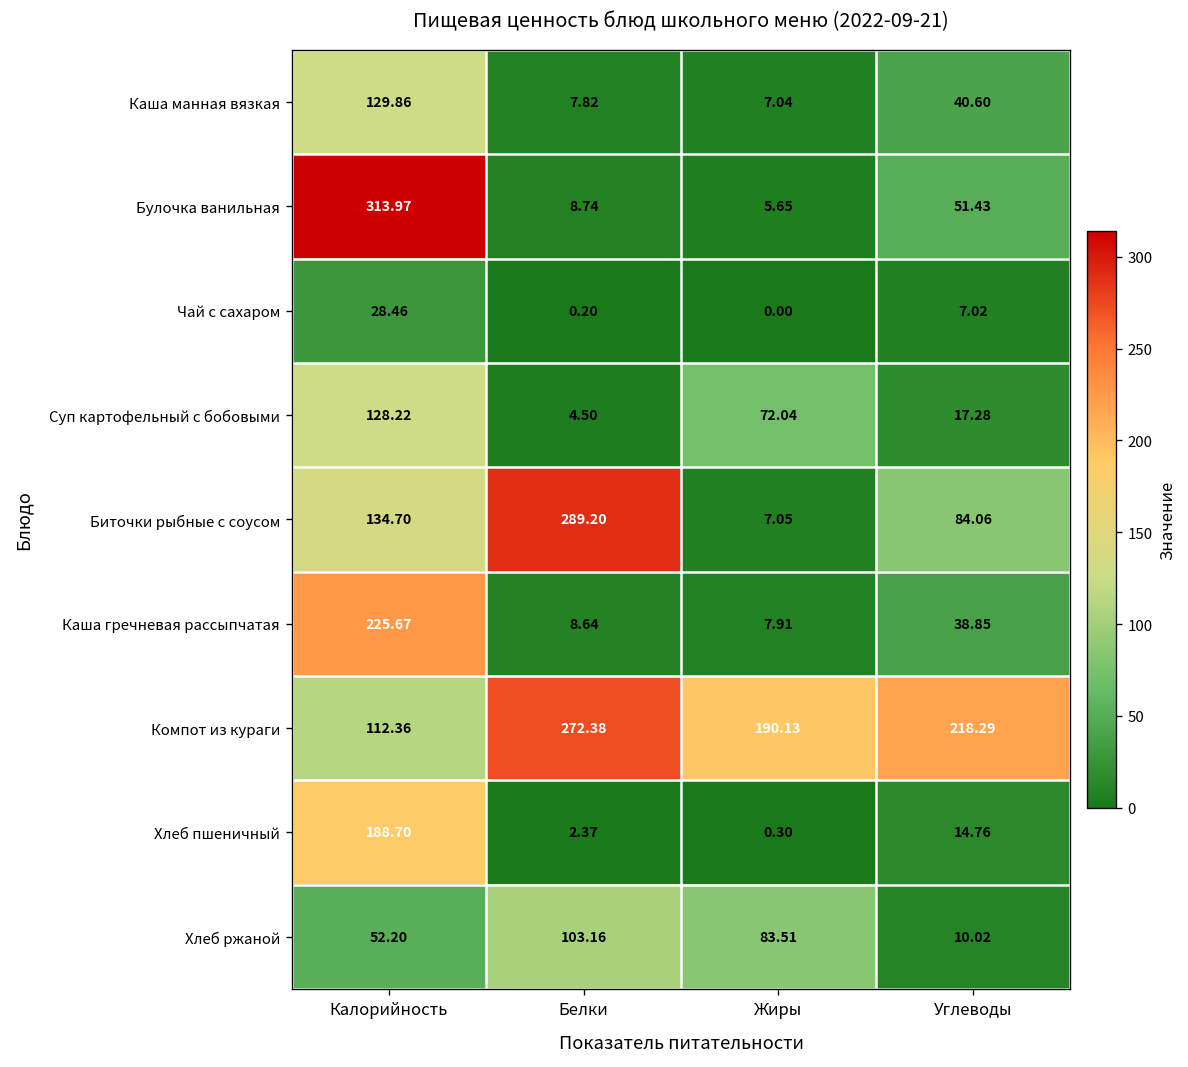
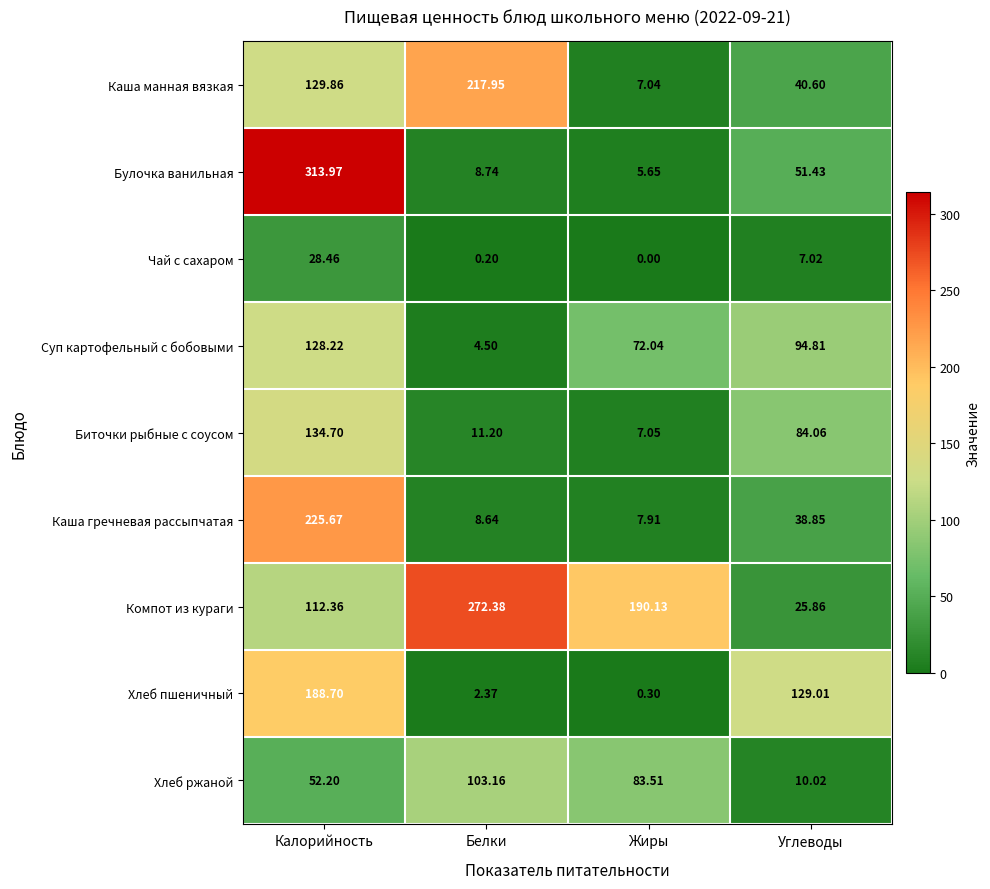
Каша манная вязкая, Белки: 7.82 -> 217.95
Суп картофельный с бобовыми, Углеводы: 17.28 -> 94.81
Биточки рыбные с соусом, Белки: 289.20 -> 11.20
Компот из кураги, Углеводы: 218.29 -> 25.86
Хлеб пшеничный, Углеводы: 14.76 -> 129.01
